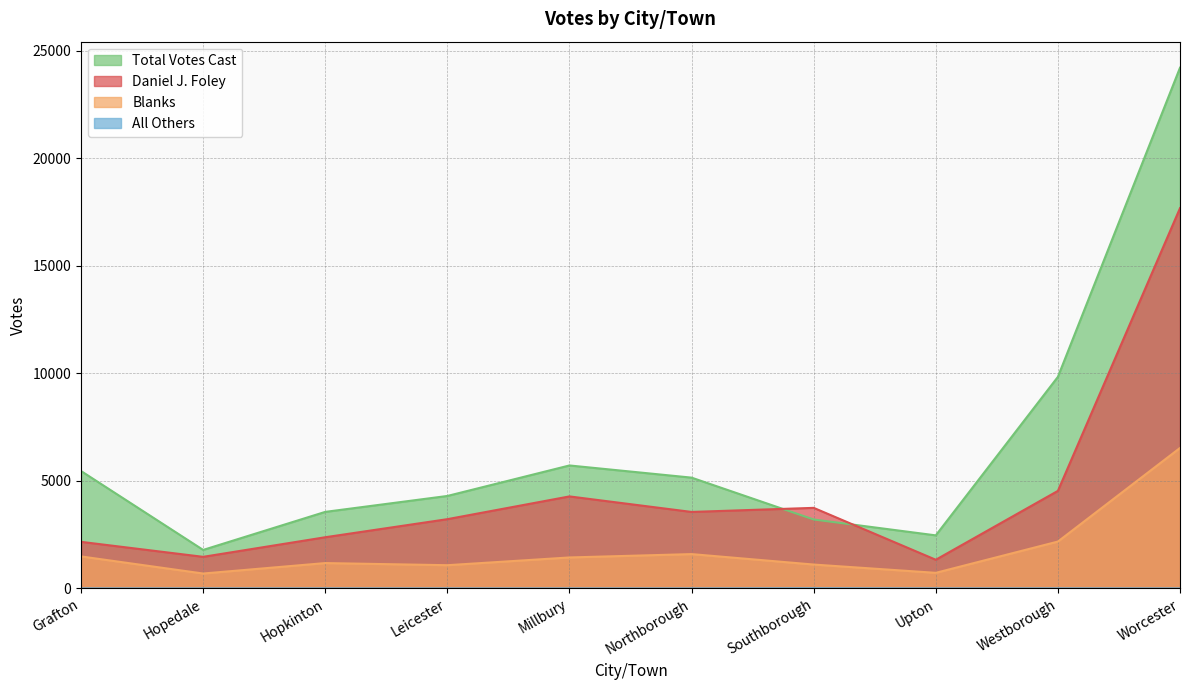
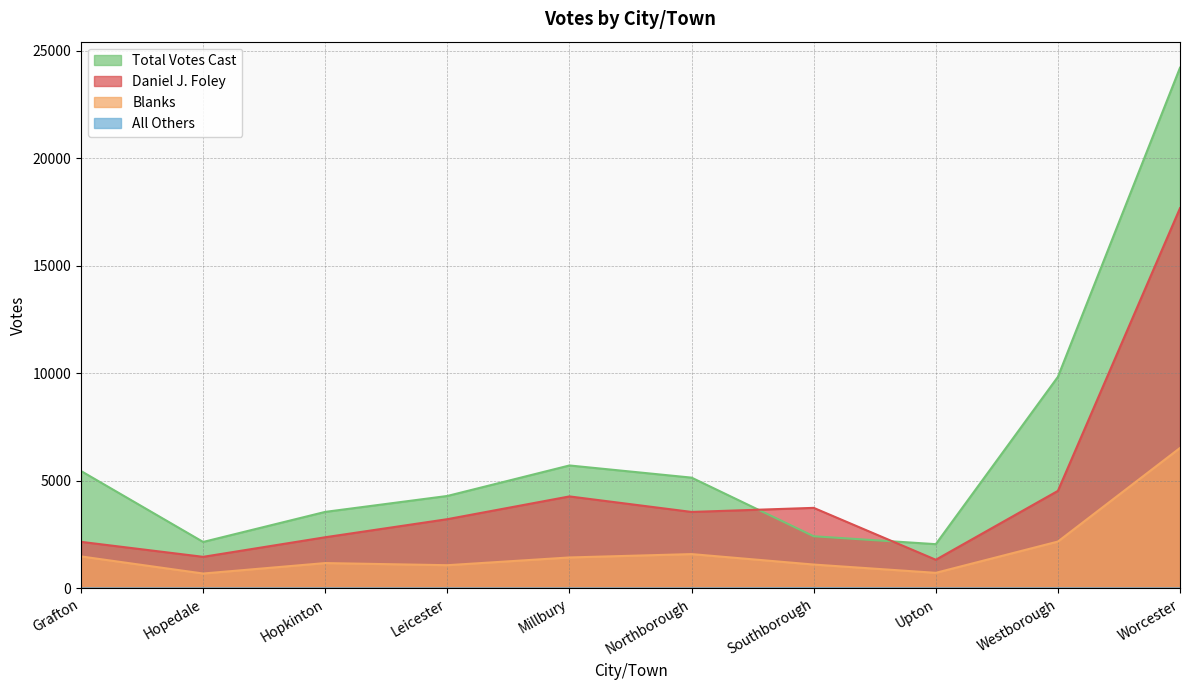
Total Votes Cast, Hopedale: 1800 -> 2200
Total Votes Cast, Southborough: 3200 -> 2400
Total Votes Cast, Upton: 2500 -> 2100
